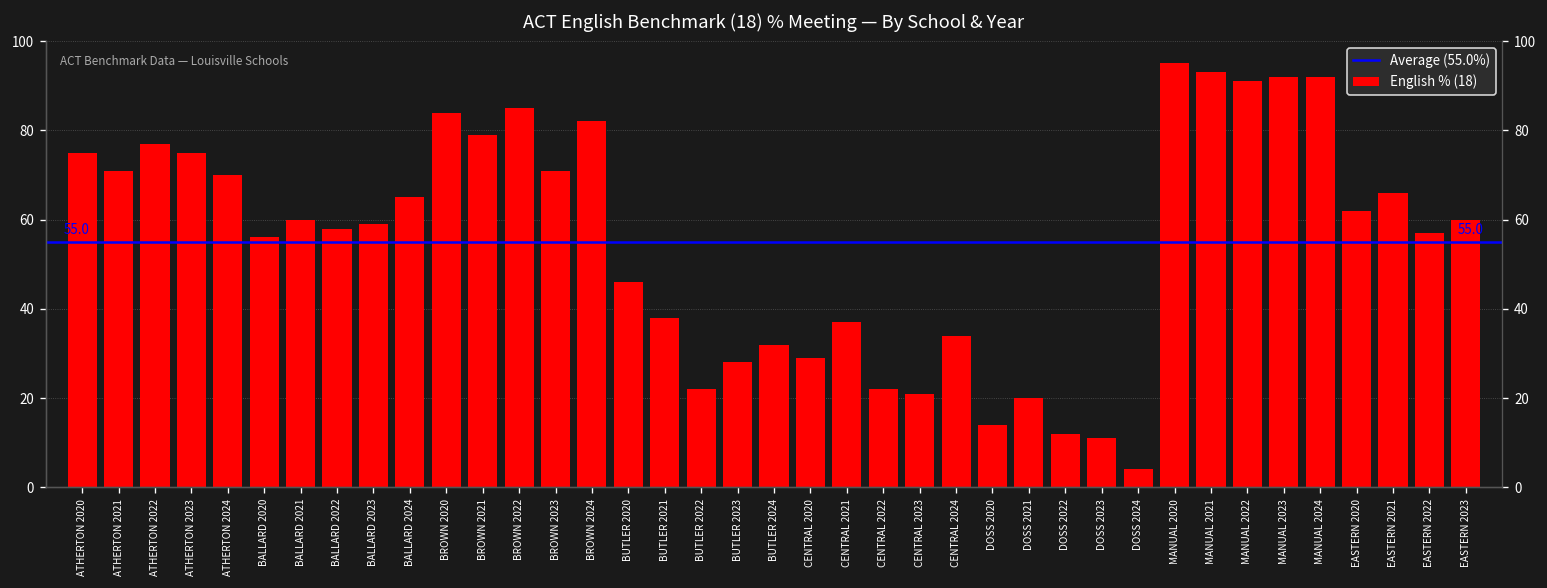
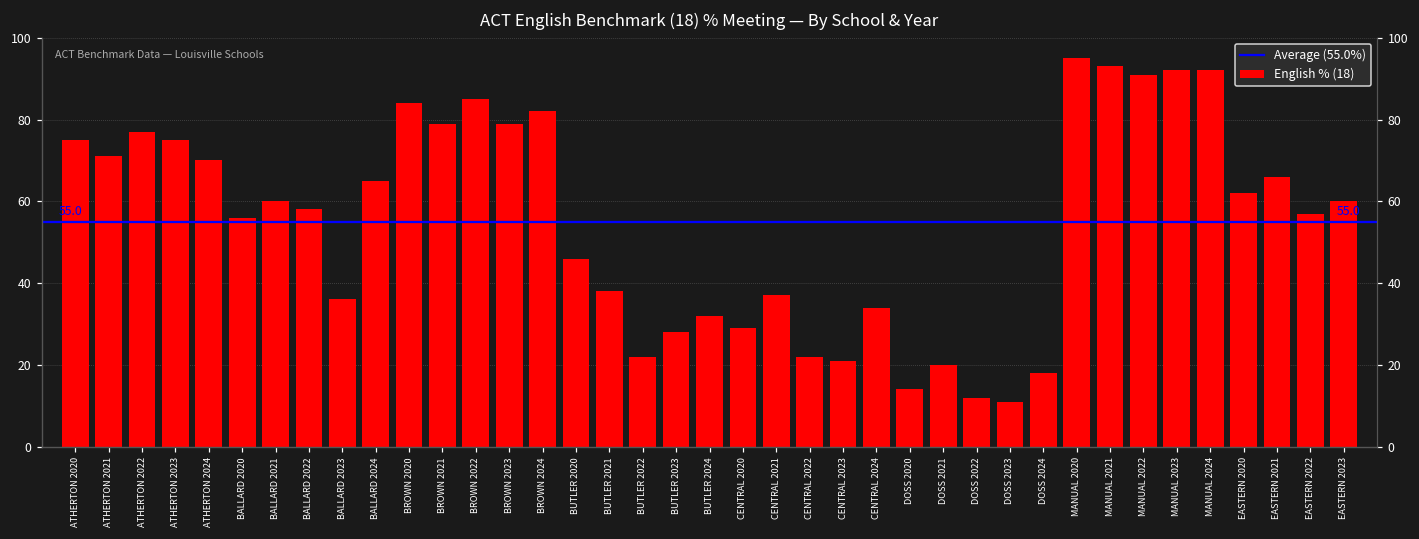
BALLARD 2023: 59 -> 36
BROWN 2023: 71 -> 79
DOSS 2024: 4 -> 18
